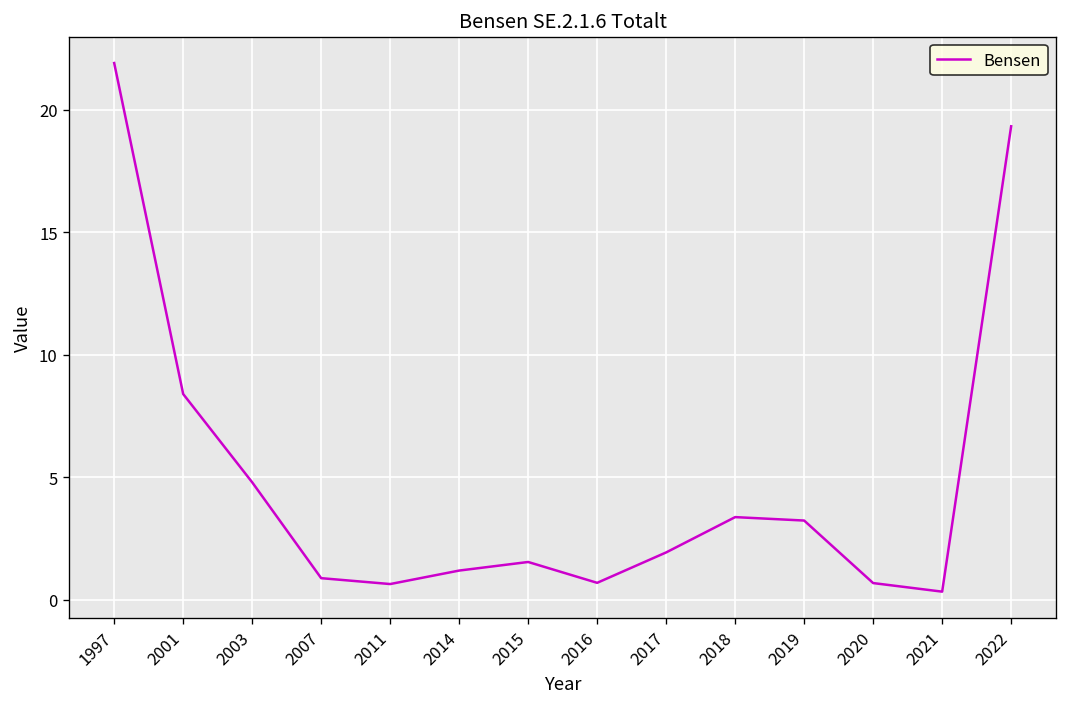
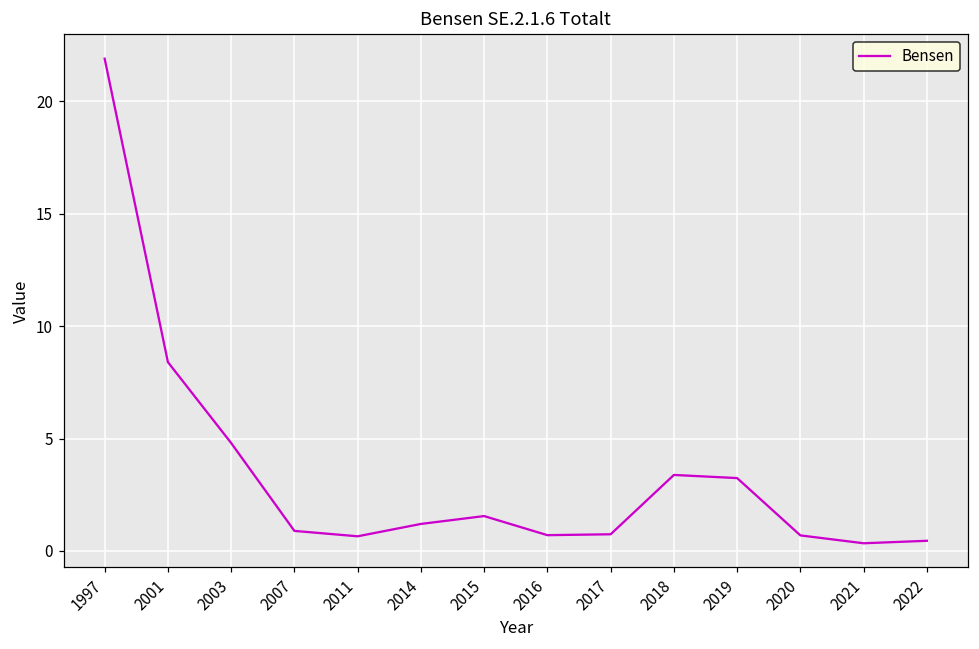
2017: 1.9 -> 0.7
2022: 19.3 -> 0.5
